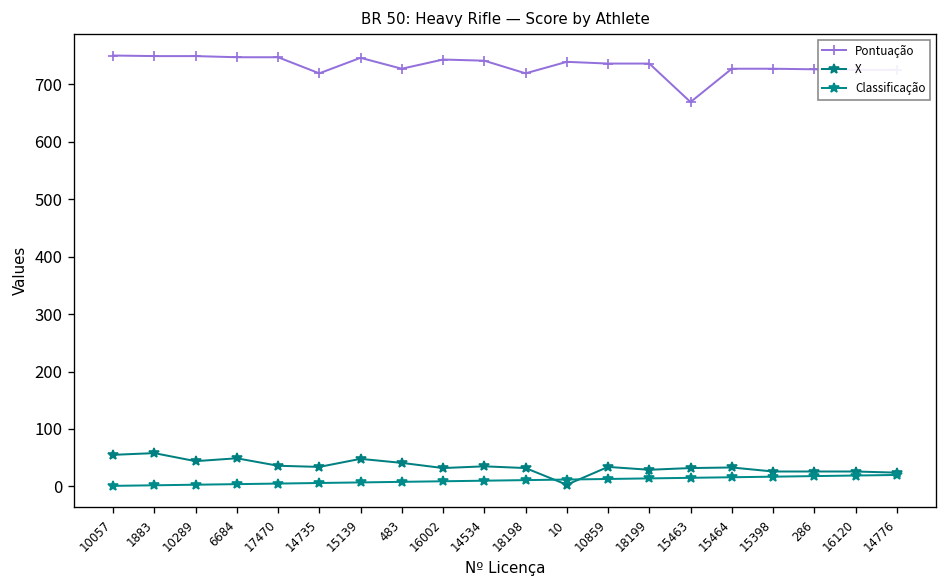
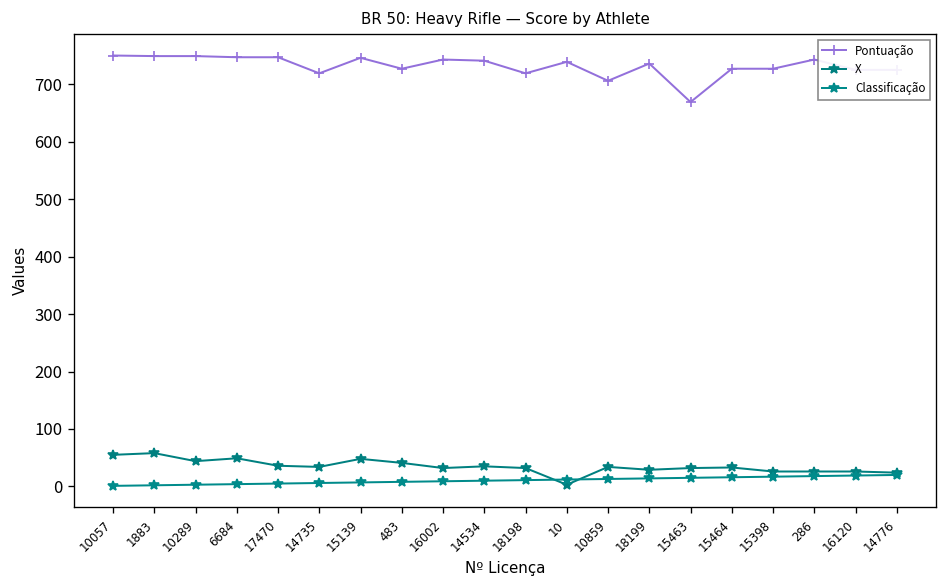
Pontuação, 10859: 740 -> 710
Pontuação, 286: 730 -> 740
